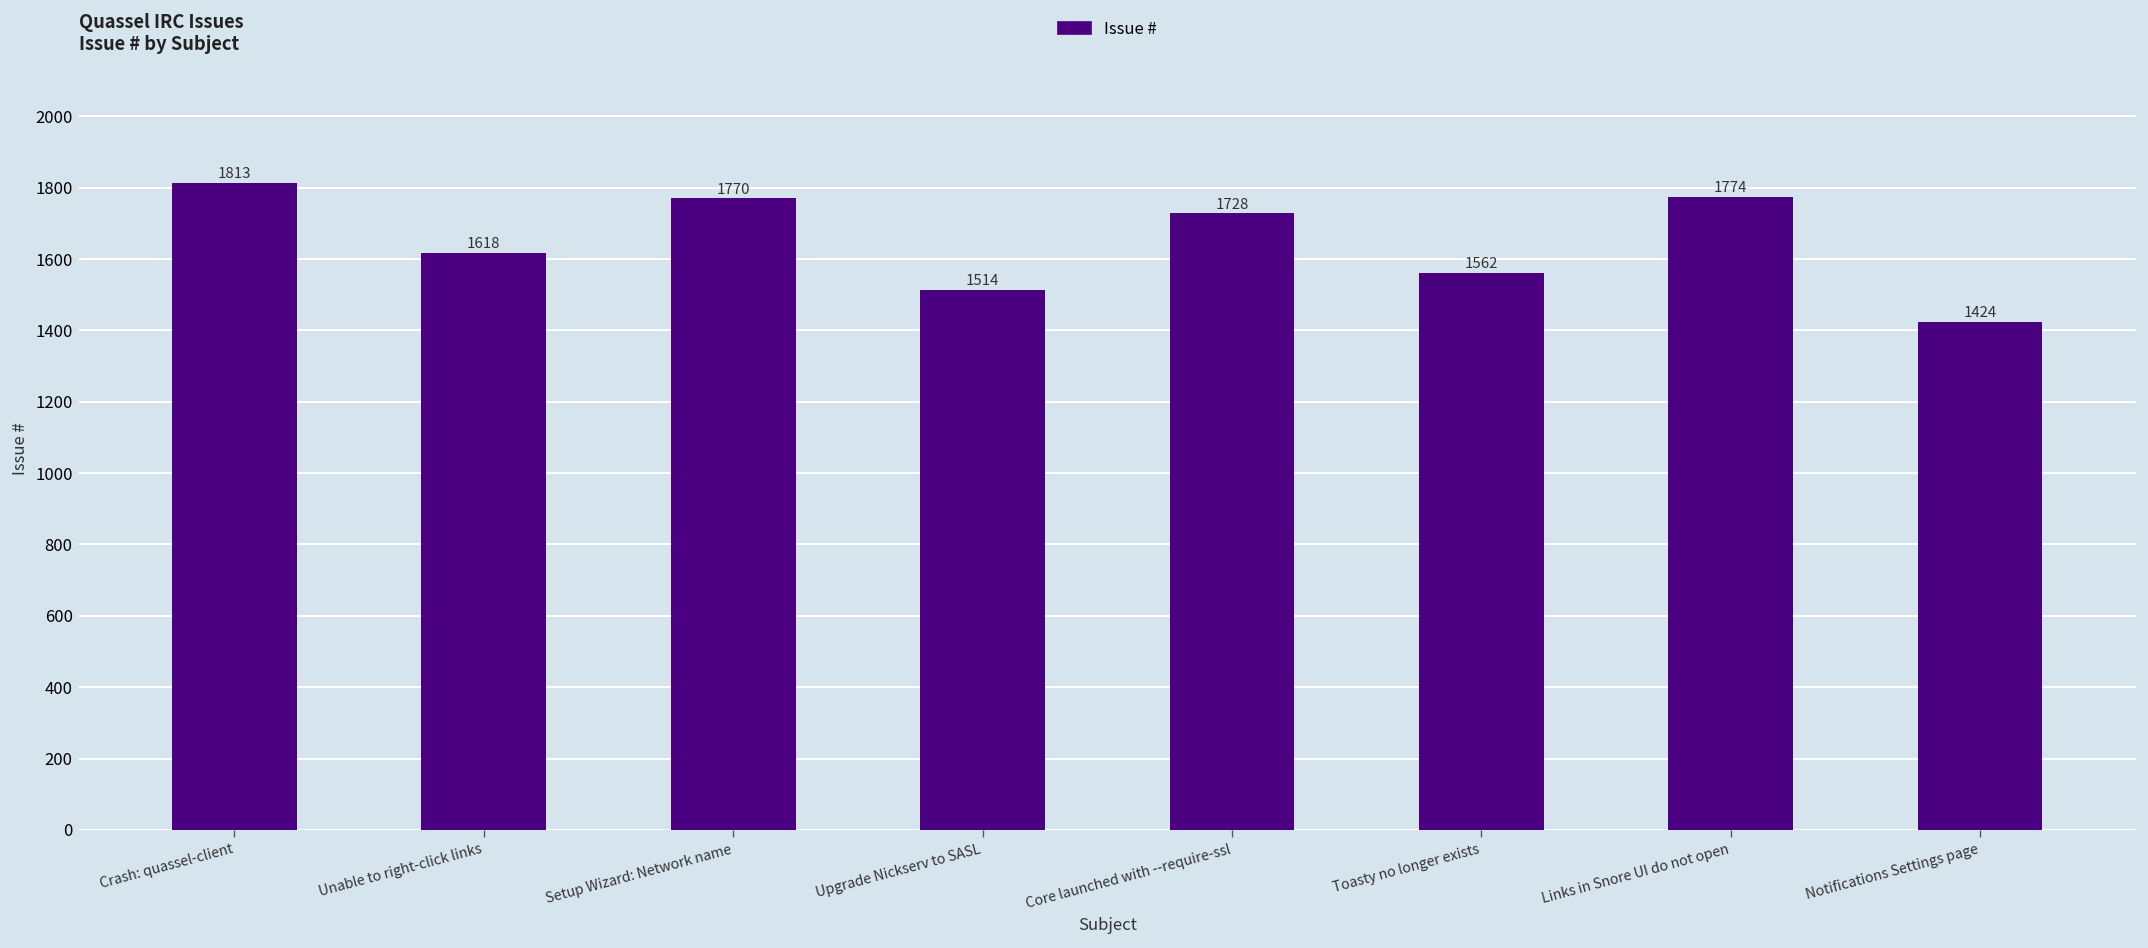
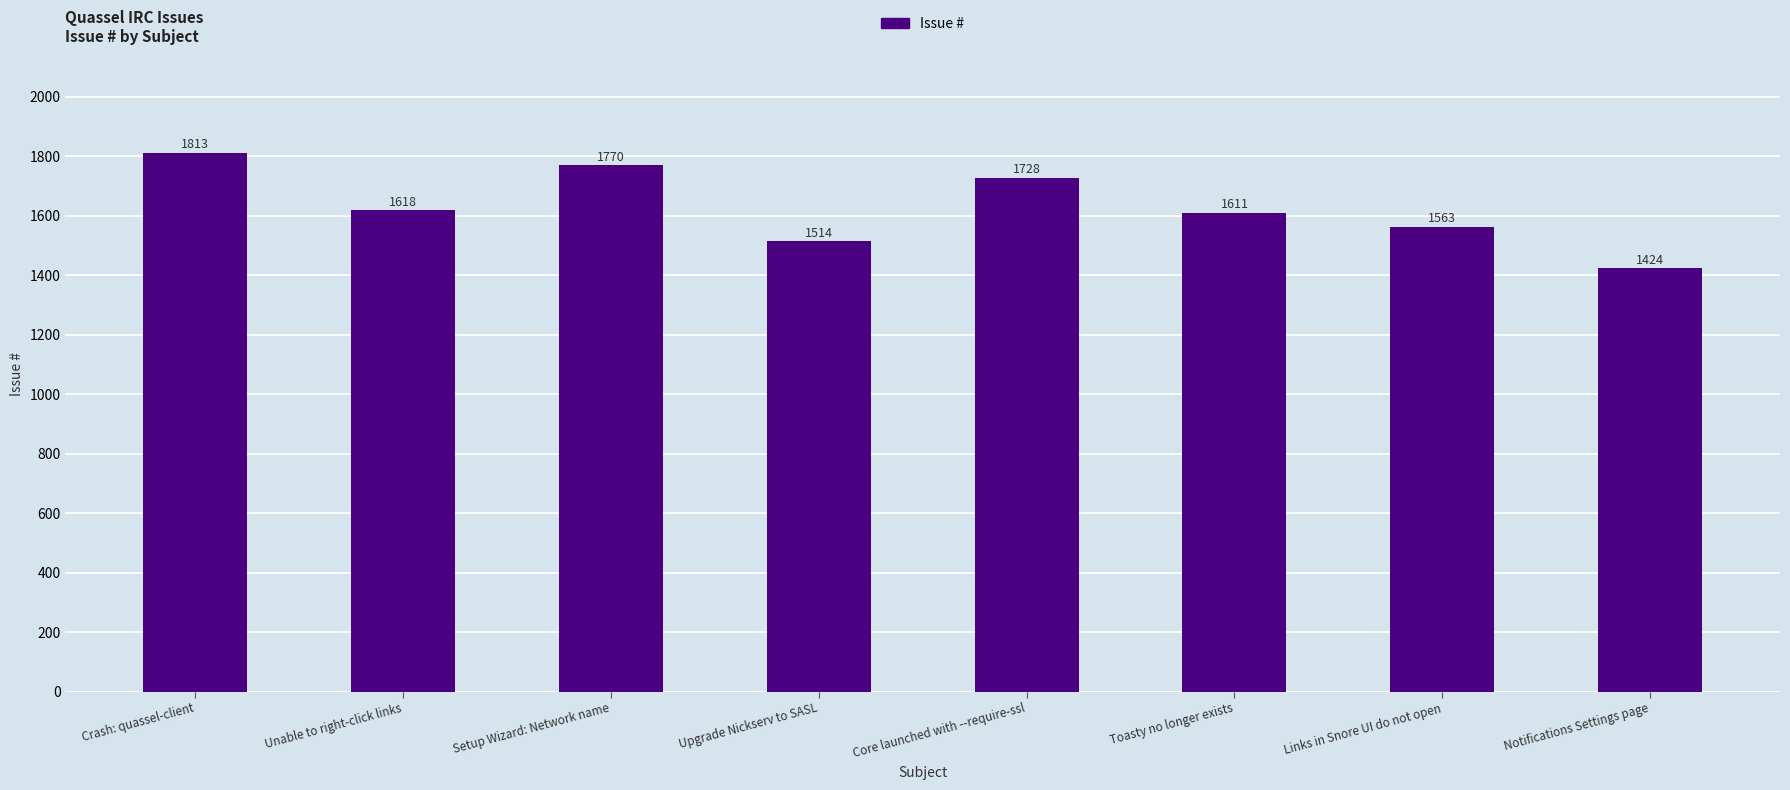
Toasty no longer exists: 1562 -> 1611
Links in Snore UI do not open: 1774 -> 1563
